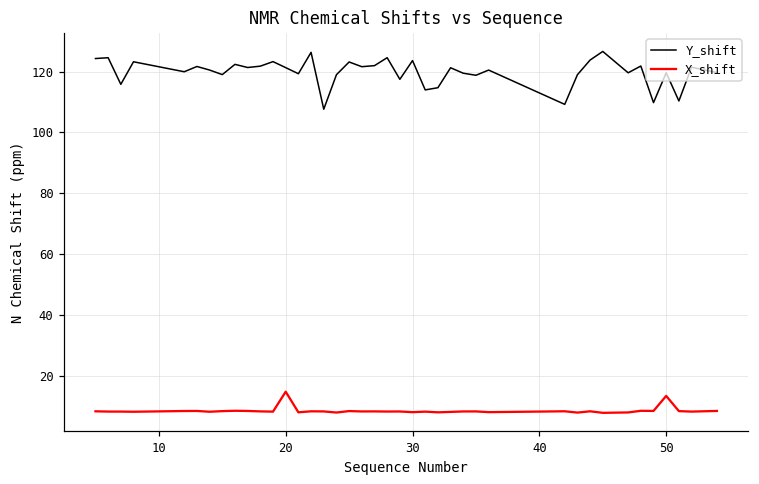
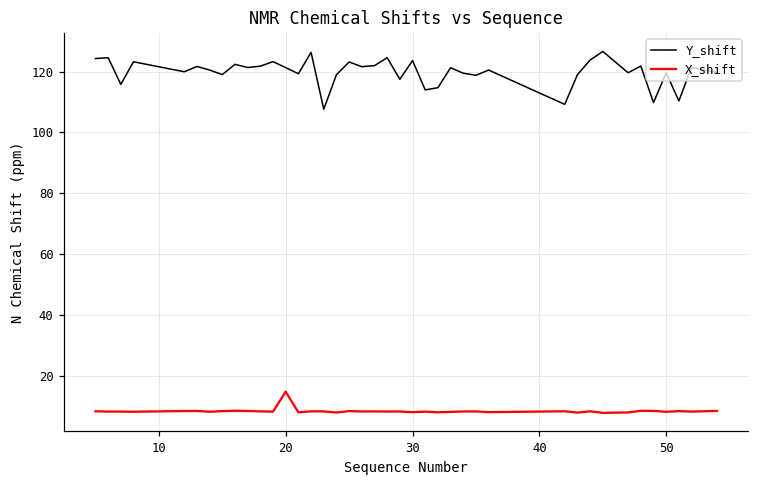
X_shift, 50: 13 -> 8
